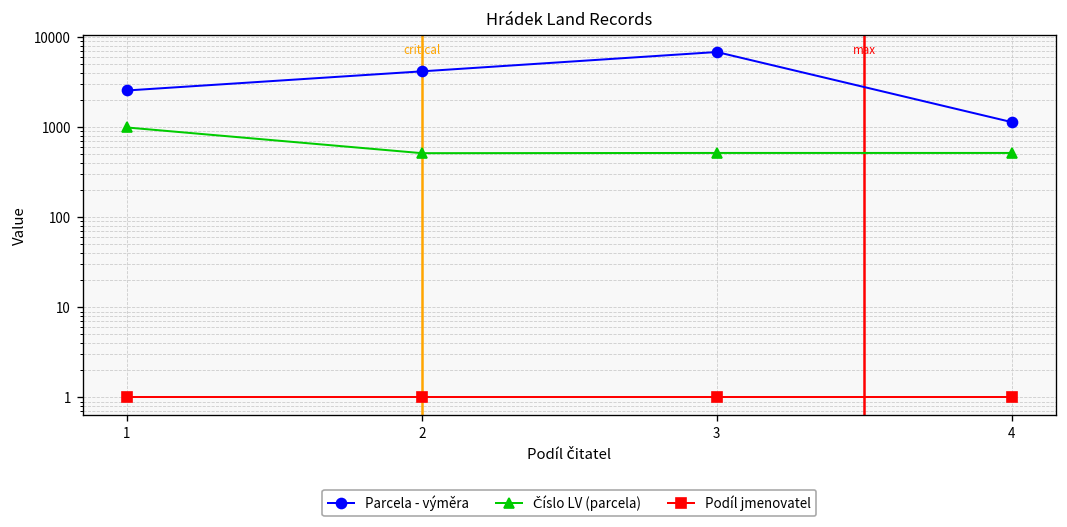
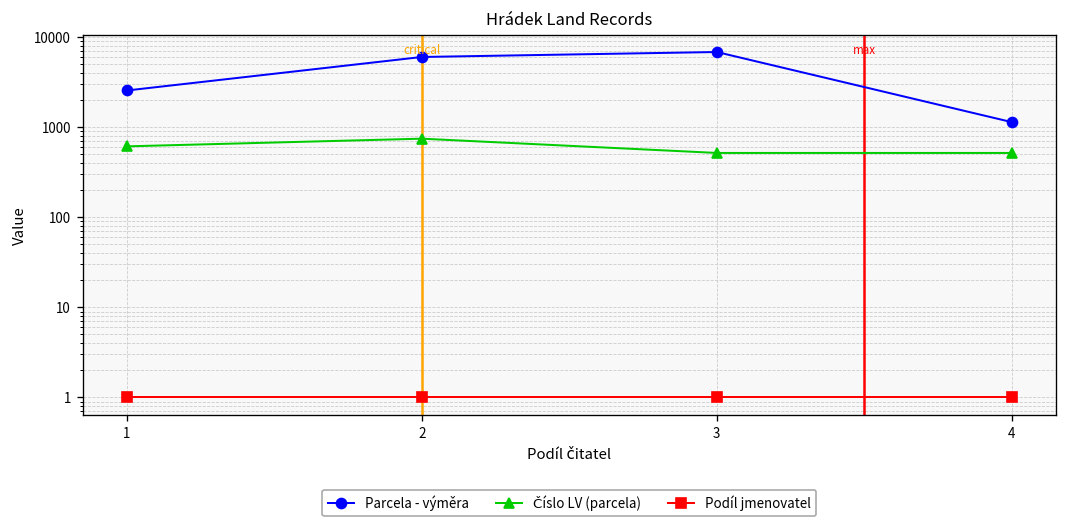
Číslo LV (parcela), 1: 1000 -> 600
Parcela - výměra, 2: 4000 -> 6000
Číslo LV (parcela), 2: 500 -> 700
